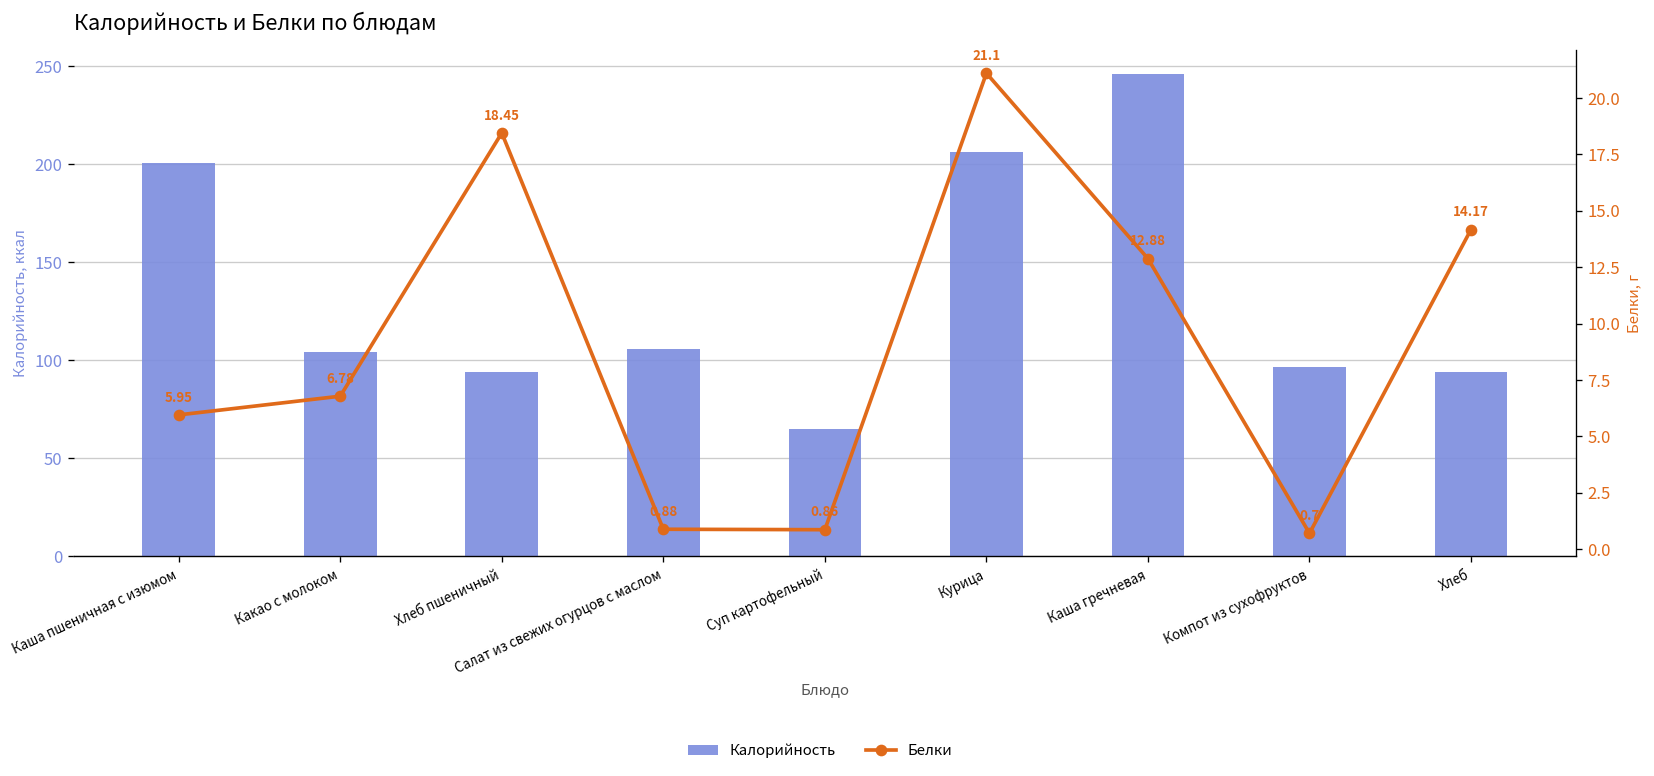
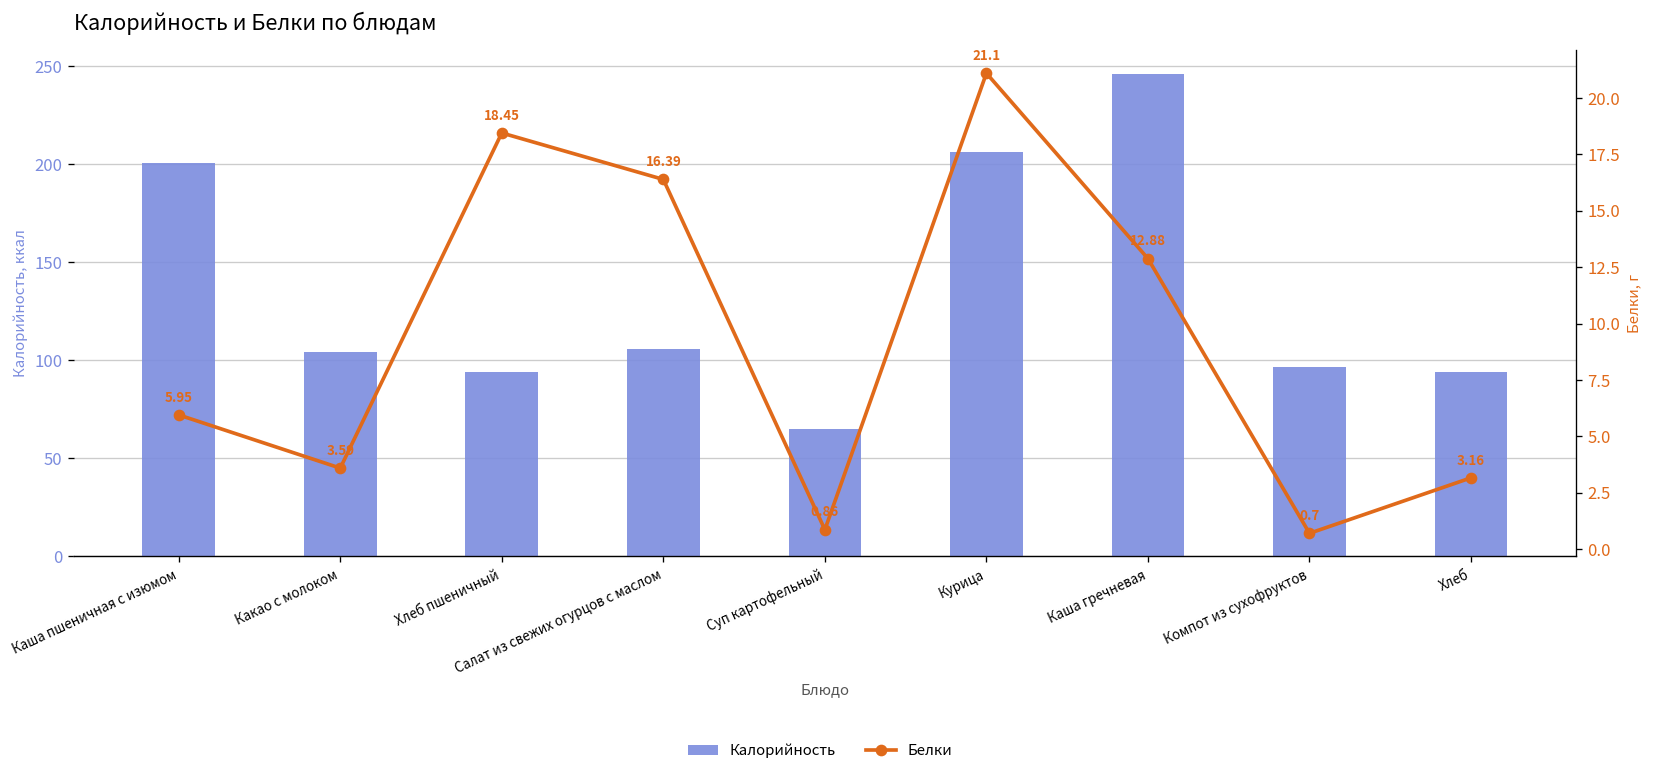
Белки, Какао с молоком: 6.78 -> 3.59
Белки, Салат из свежих огурцов с маслом: 0.88 -> 16.39
Белки, Хлеб: 14.17 -> 3.16
